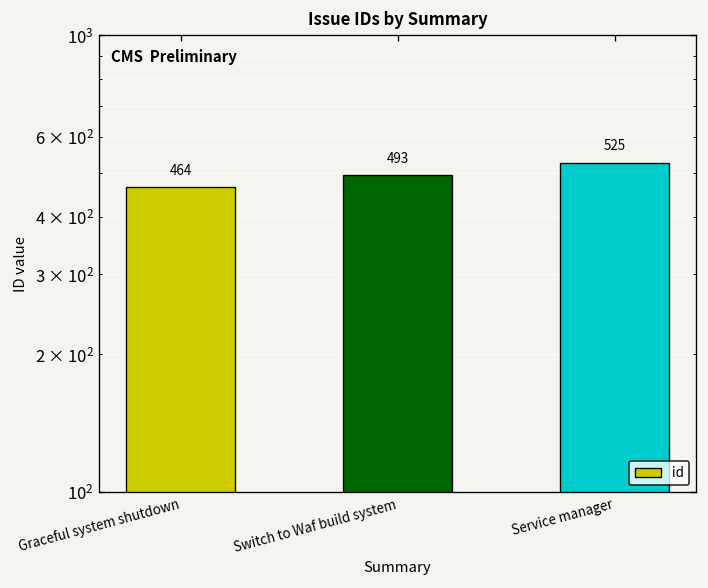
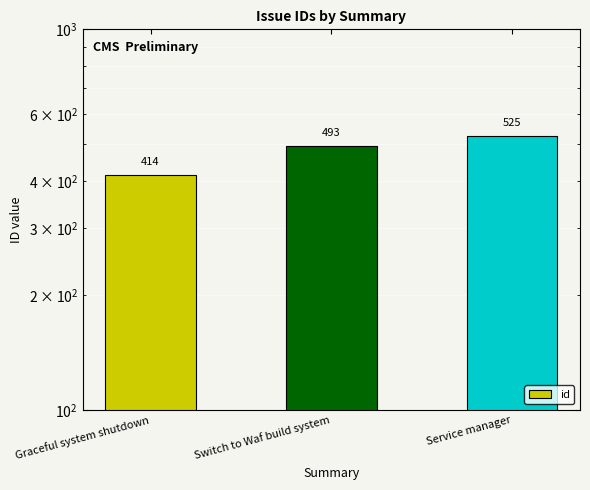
Graceful system shutdown: 464 -> 414
